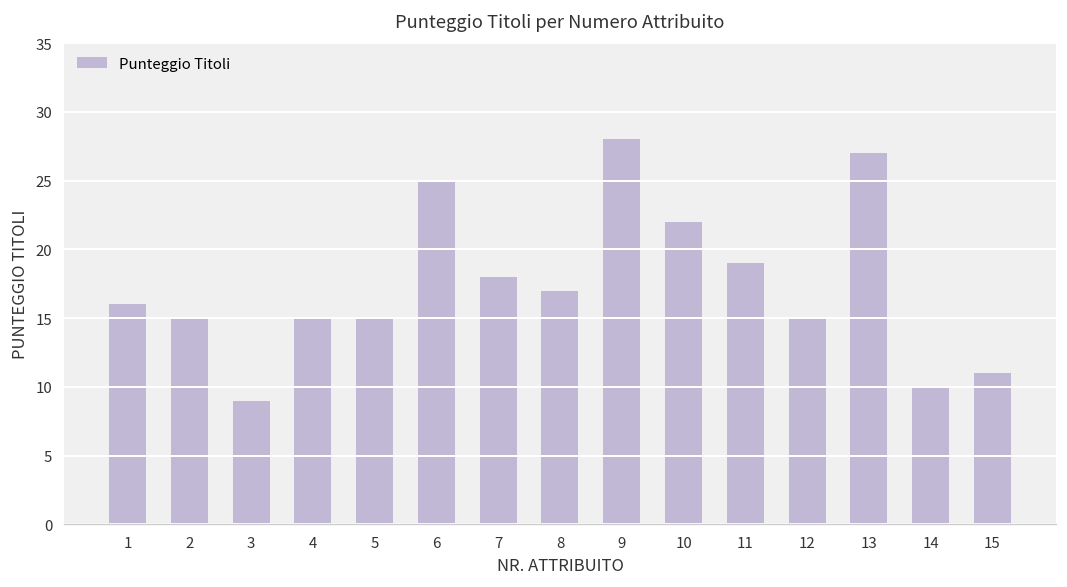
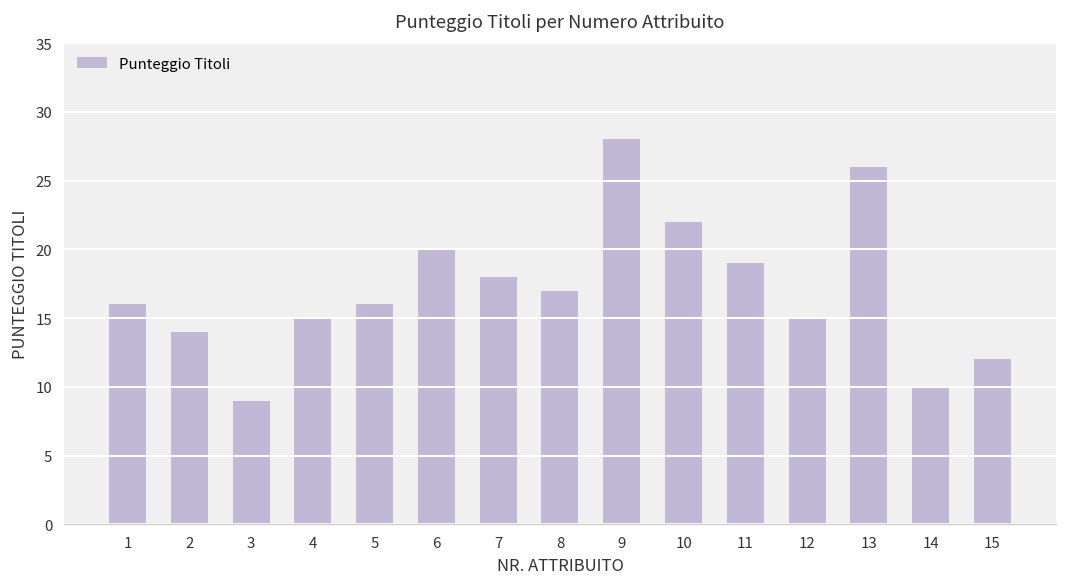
2: 15 -> 14
5: 15 -> 16
6: 25 -> 20
13: 27 -> 26
15: 11 -> 12
